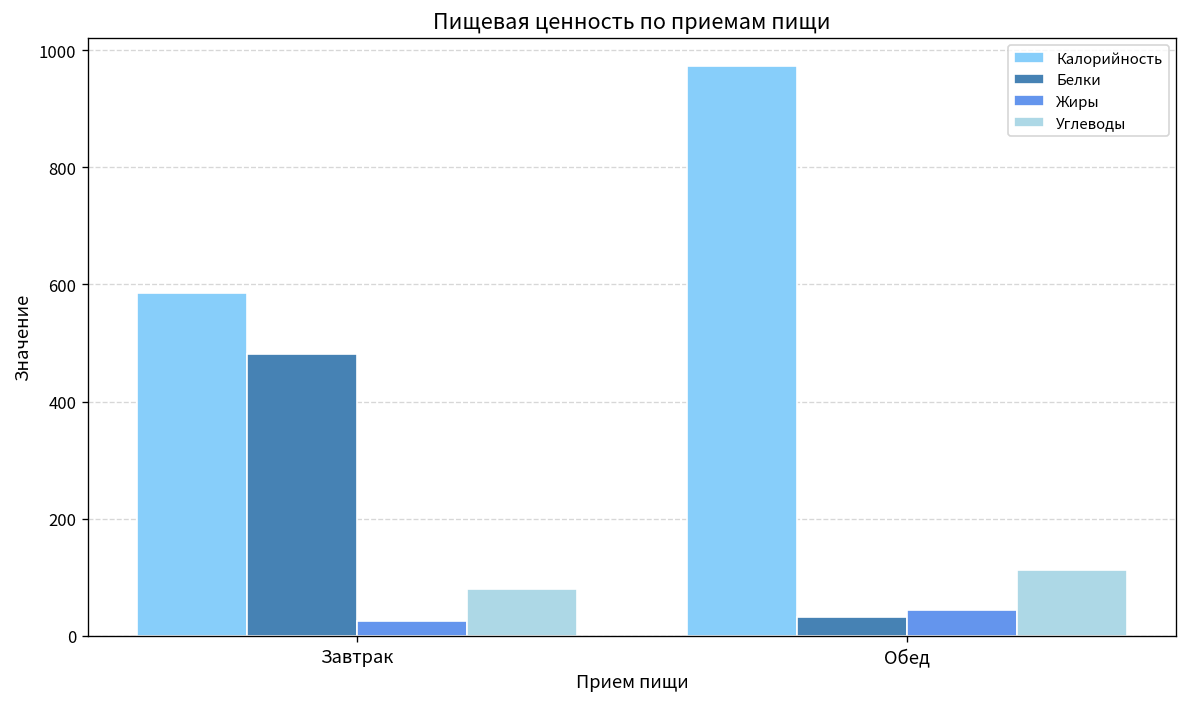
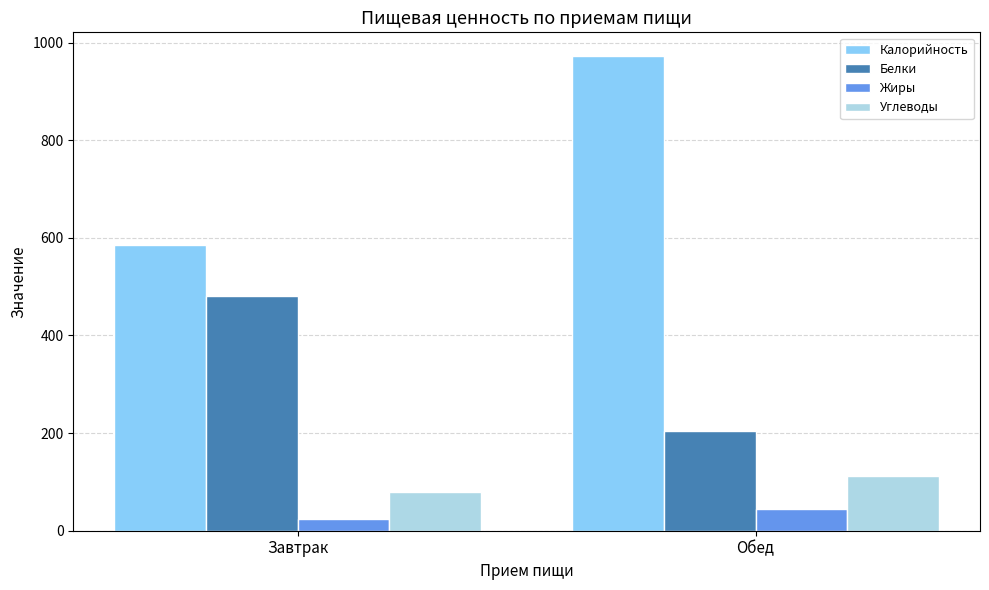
Белки, Обед: 30 -> 200
